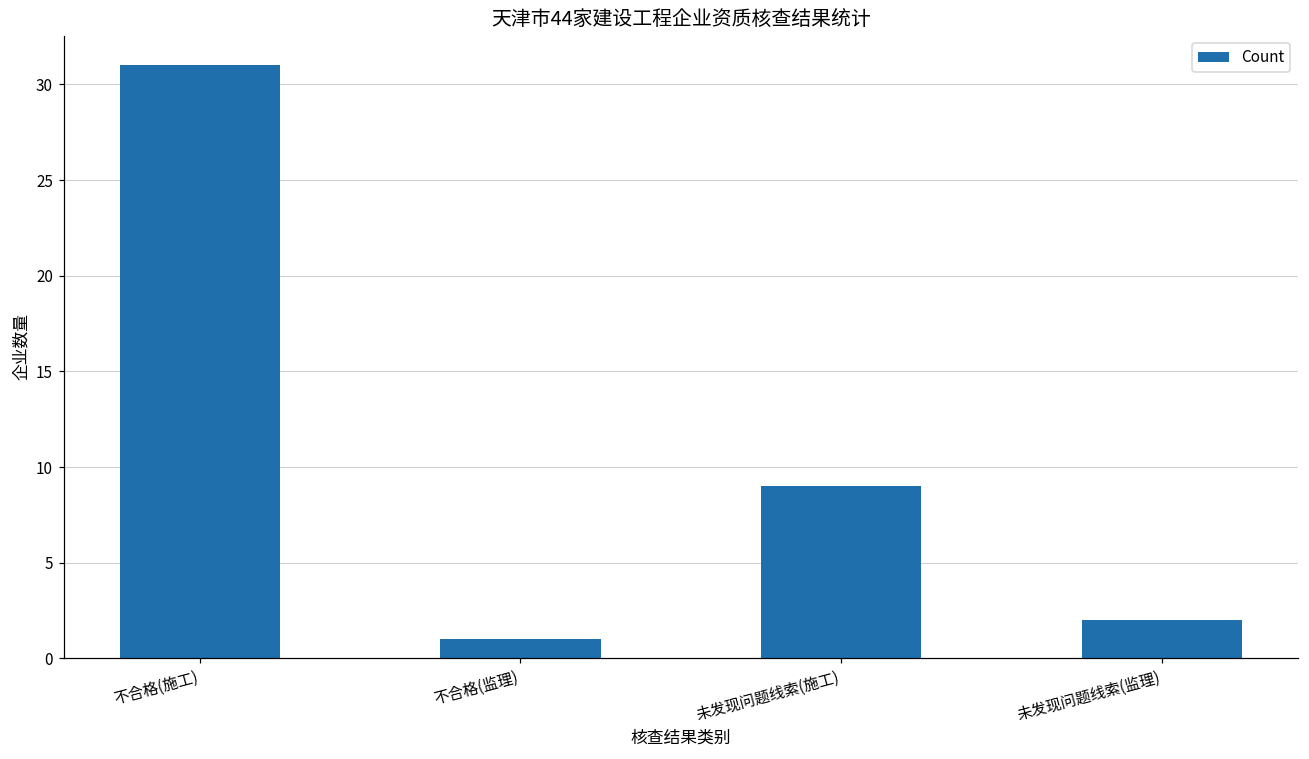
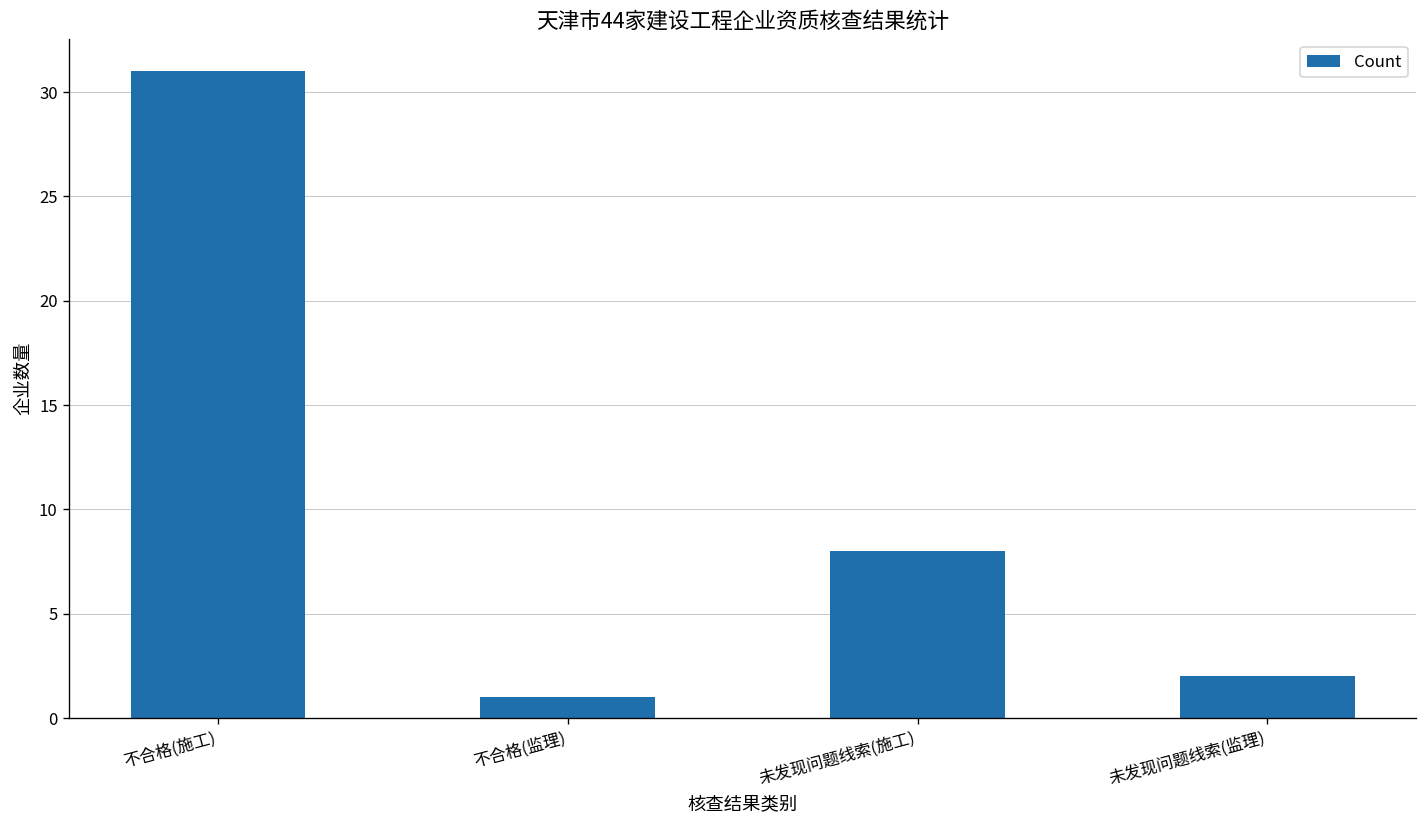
未发现问题线索(施工): 9 -> 8
